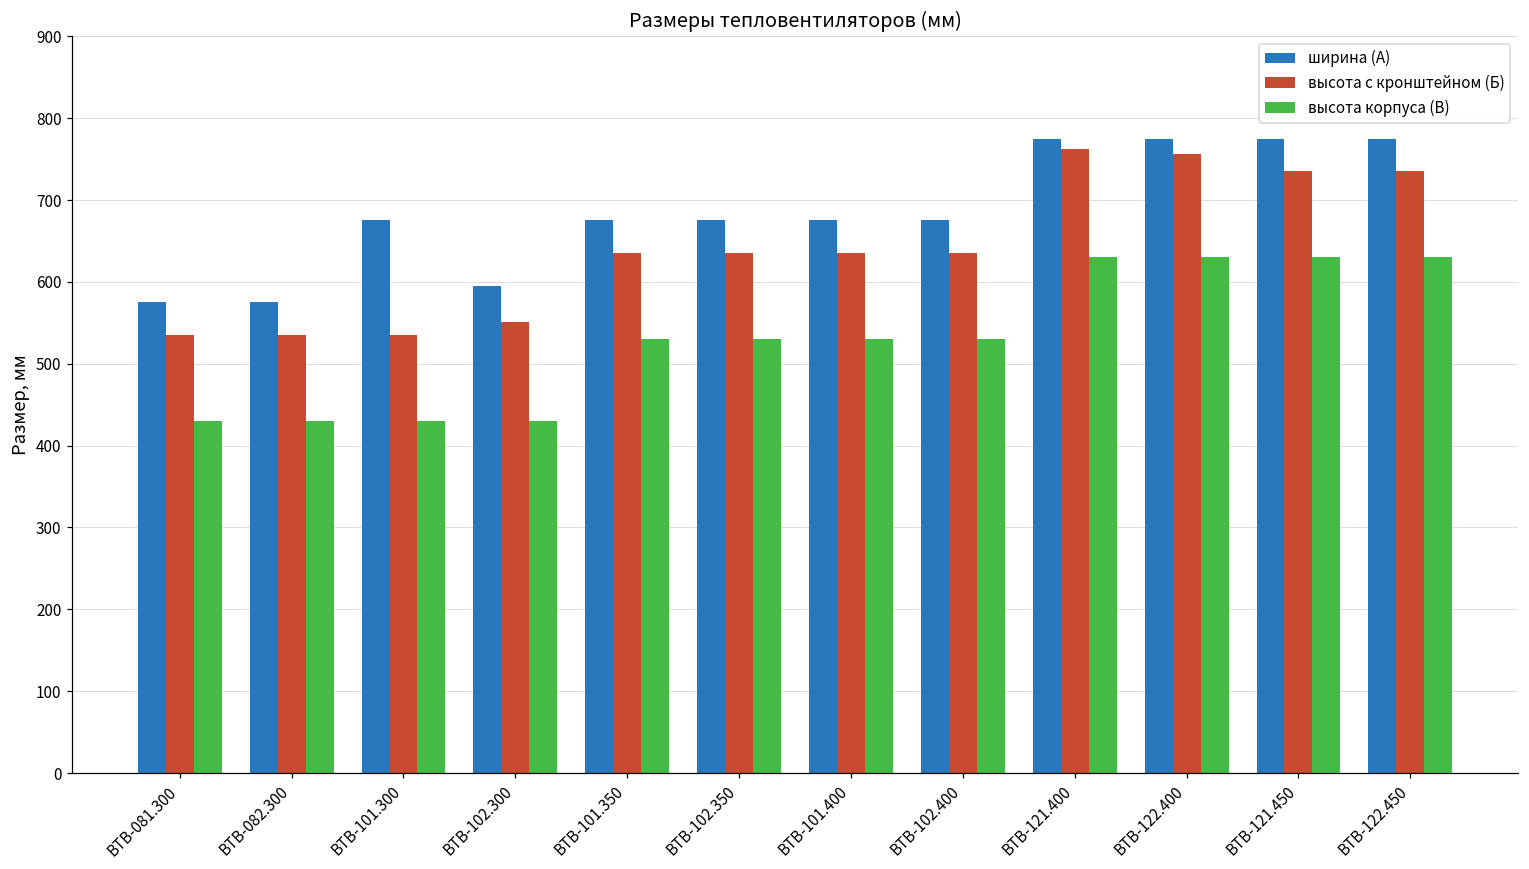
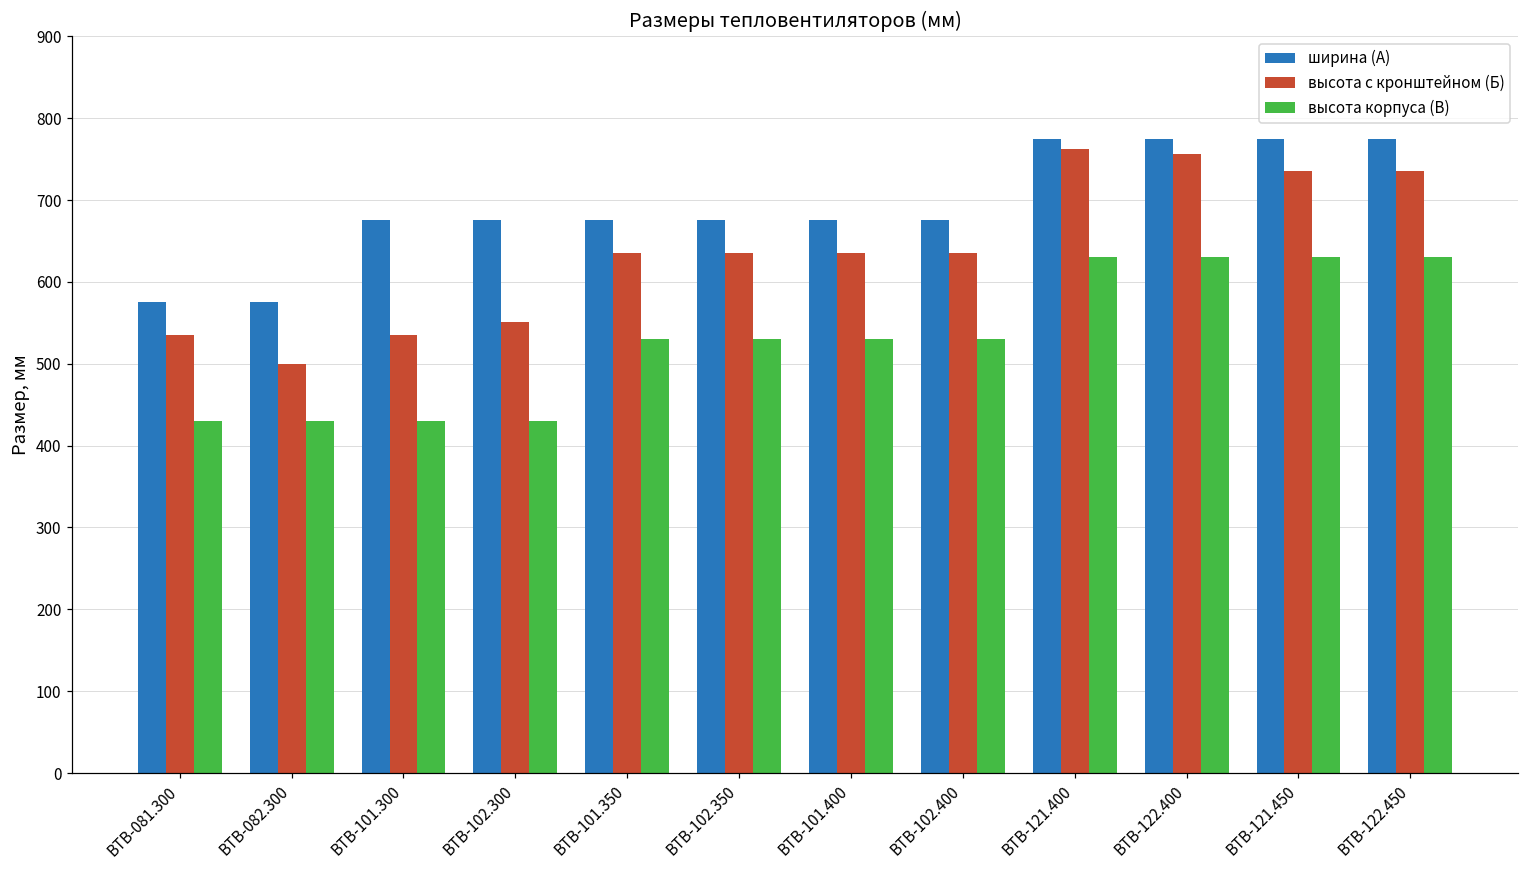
высота с кронштейном (Б), ВТВ-082.300: 540 -> 500
ширина (А), ВТВ-102.300: 600 -> 680
